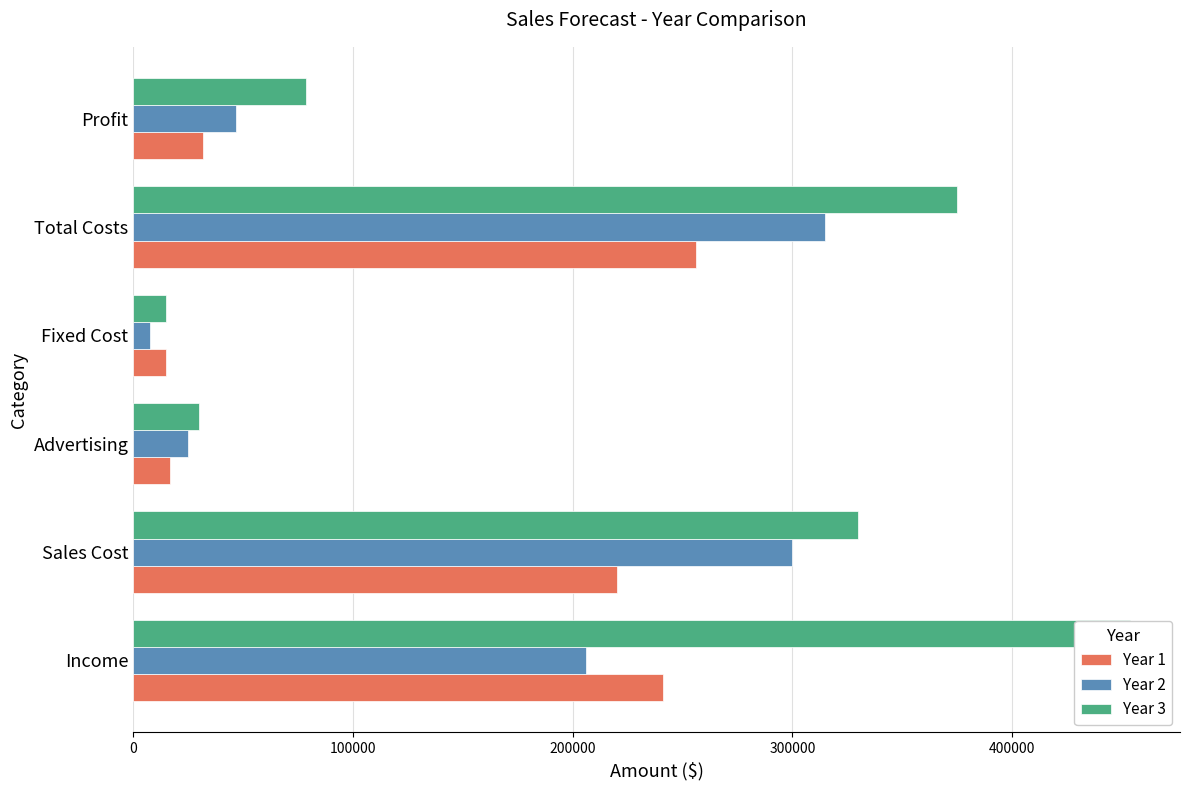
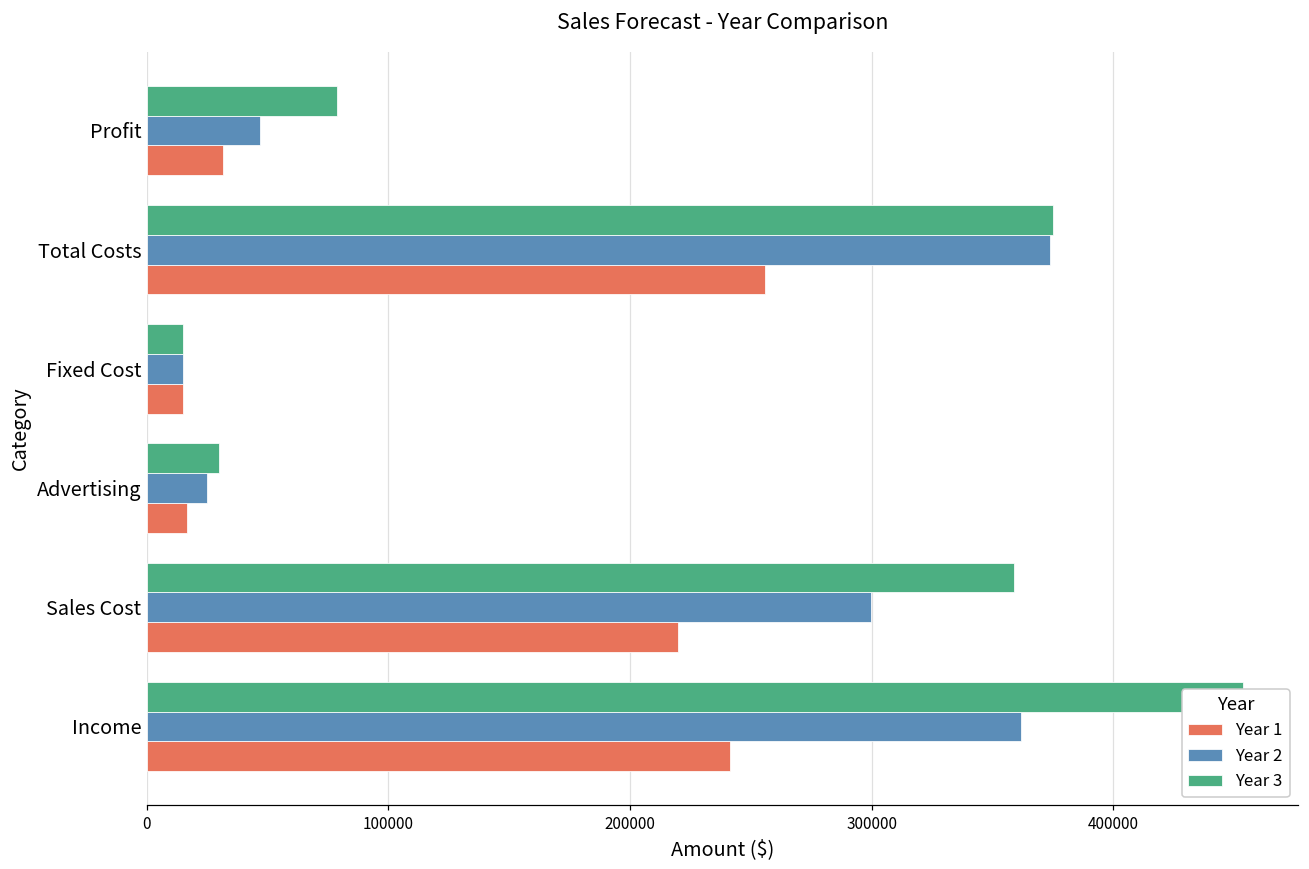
Year 2, Total Costs: 315000 -> 374000
Year 2, Fixed Cost: 8000 -> 15000
Year 3, Sales Cost: 330000 -> 359000
Year 2, Income: 206000 -> 362000
